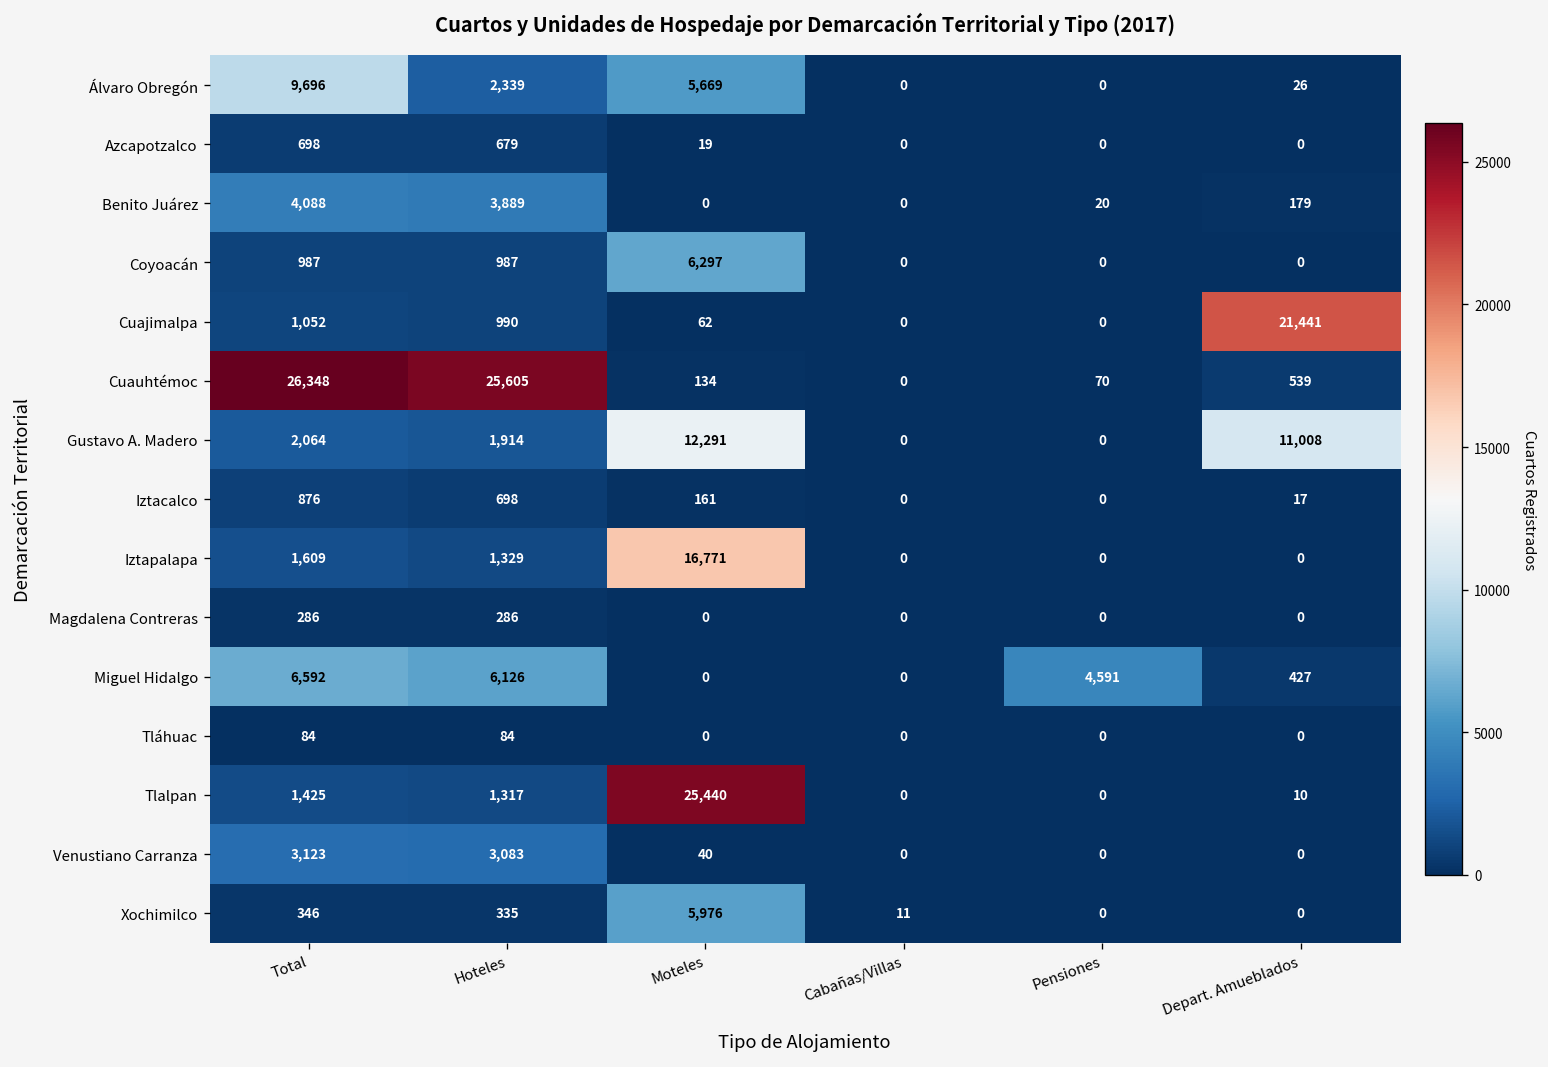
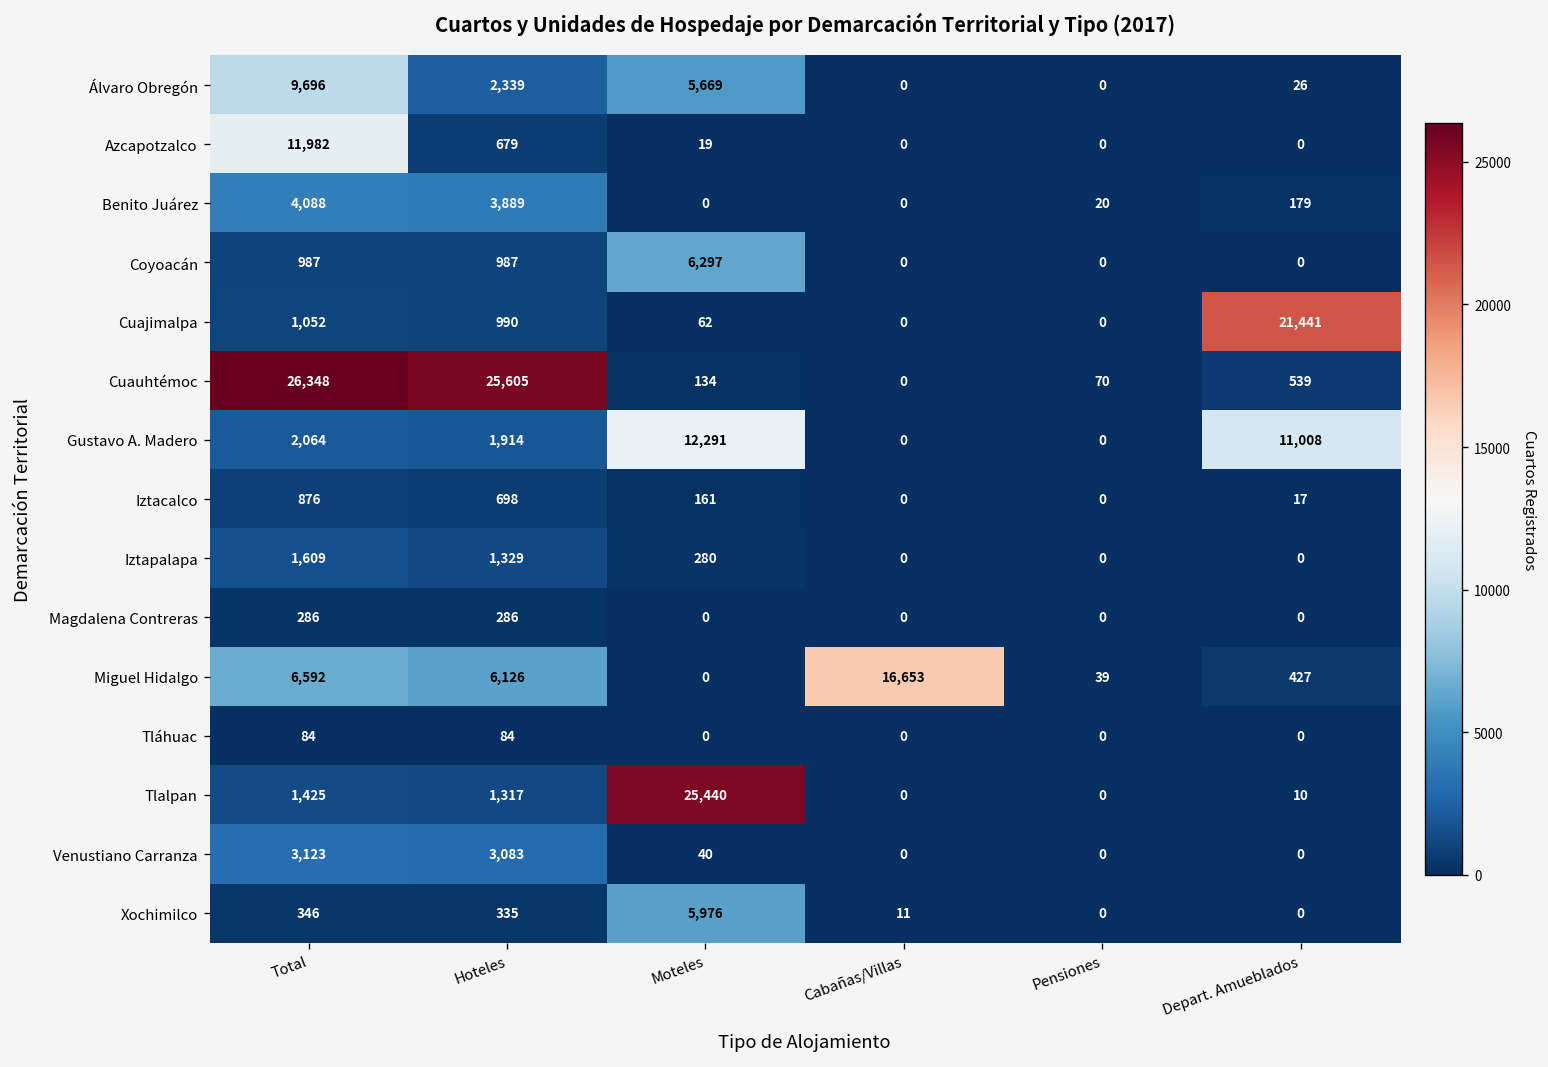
Azcapotzalco, Total: 698 -> 11,982
Iztapalapa, Moteles: 16,771 -> 280
Miguel Hidalgo, Cabañas/Villas: 0 -> 16,653
Miguel Hidalgo, Pensiones: 4,591 -> 39
